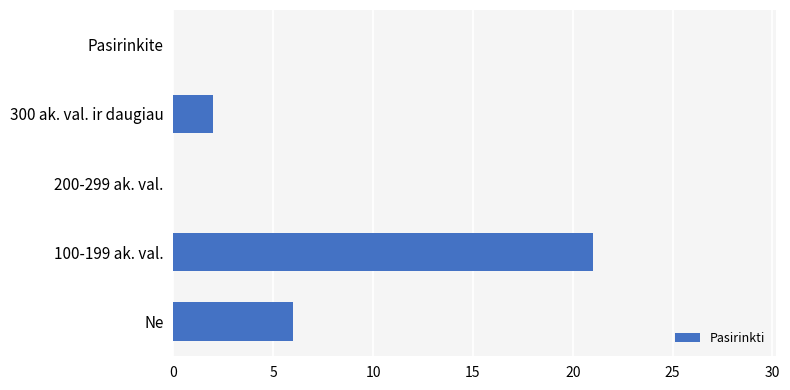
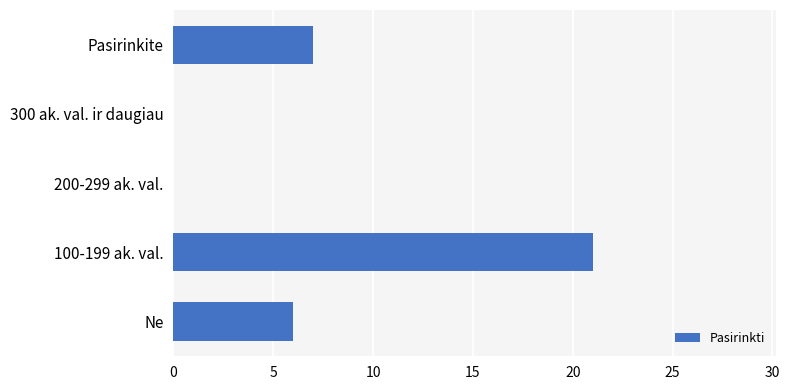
Pasirinkite: 0 -> 7
300 ak. val. ir daugiau: 2 -> 0
